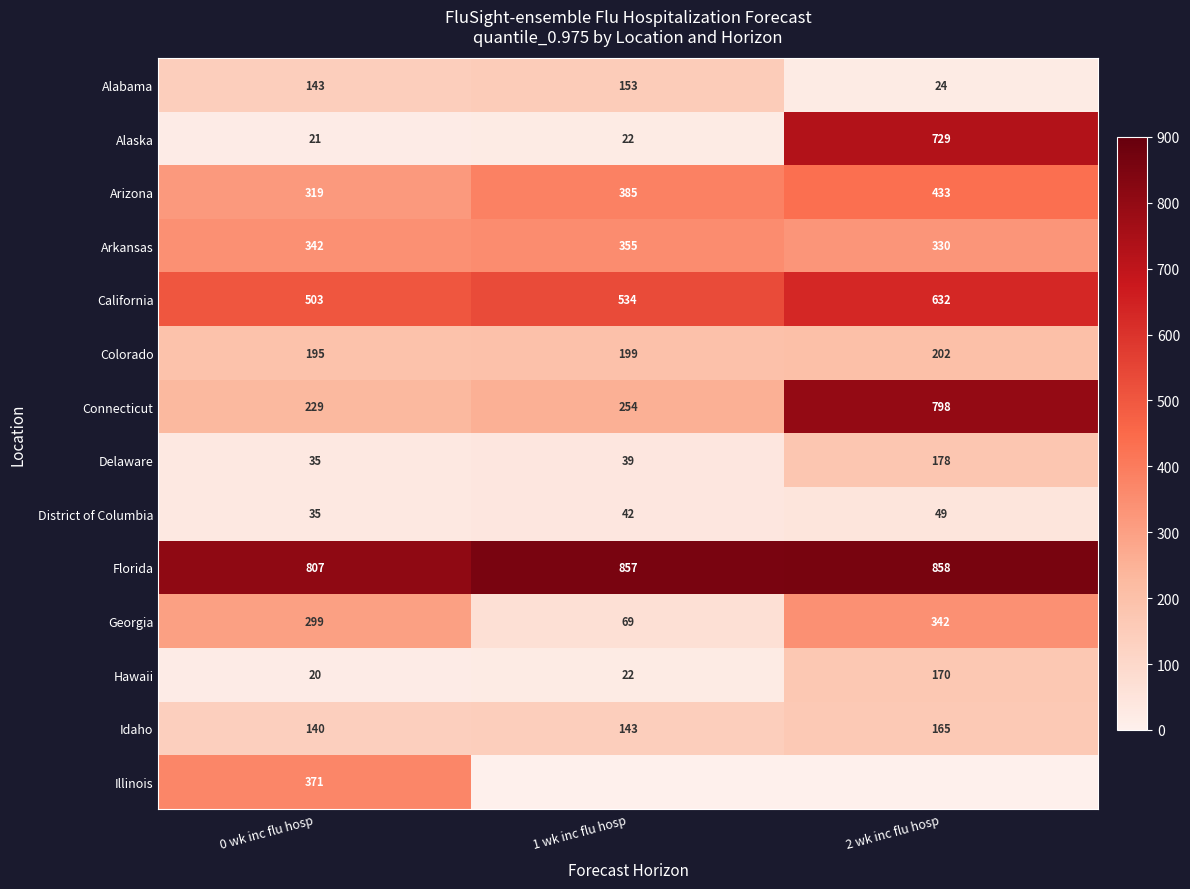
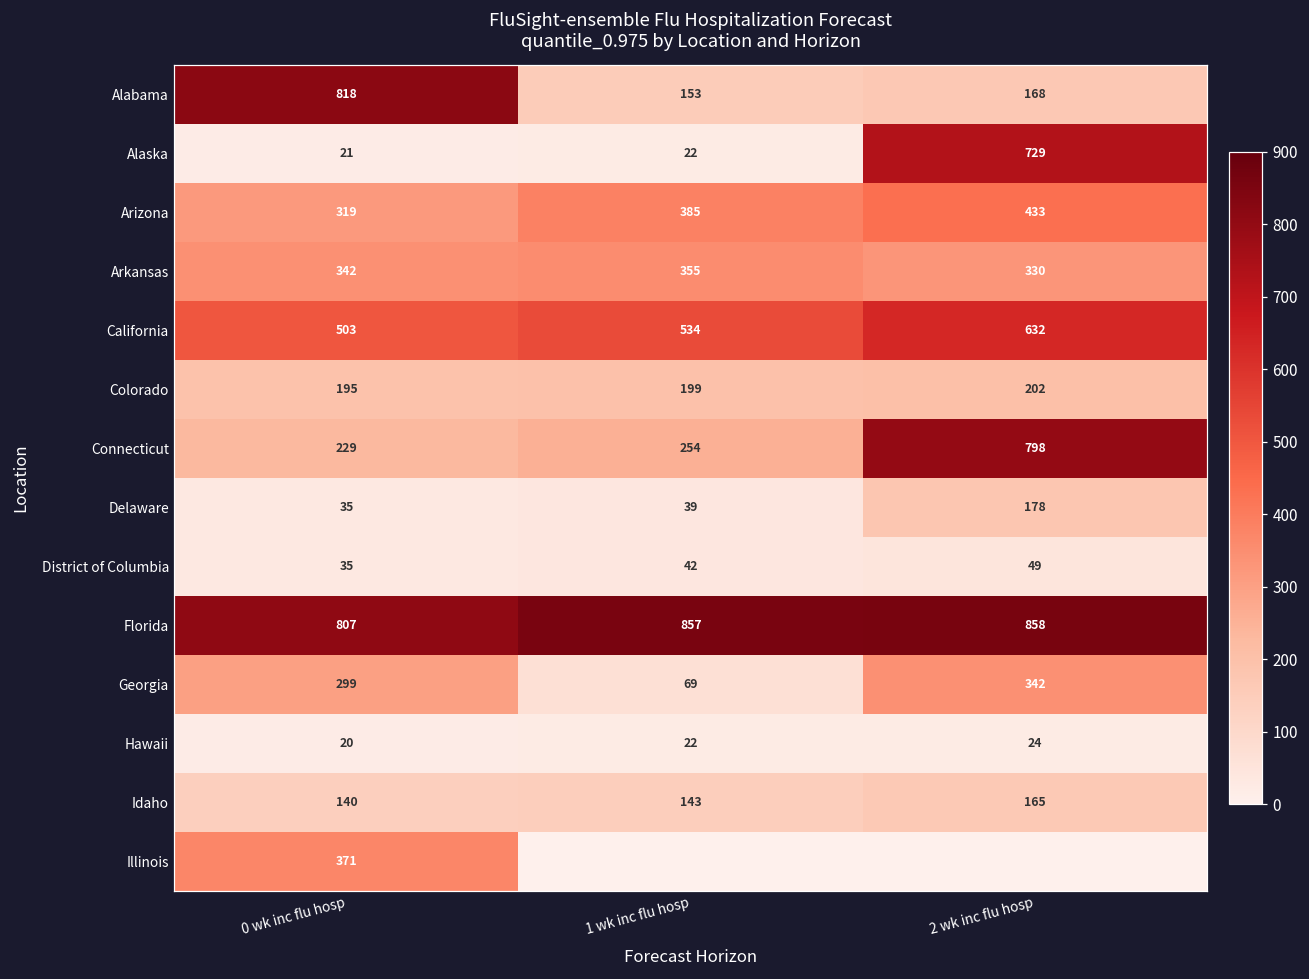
Alabama, 0 wk inc flu hosp: 143 -> 818
Alabama, 2 wk inc flu hosp: 24 -> 168
Hawaii, 2 wk inc flu hosp: 170 -> 24
